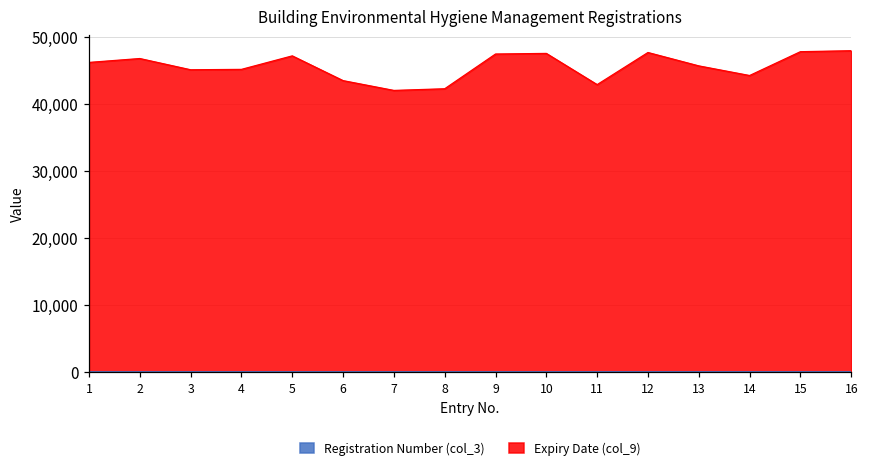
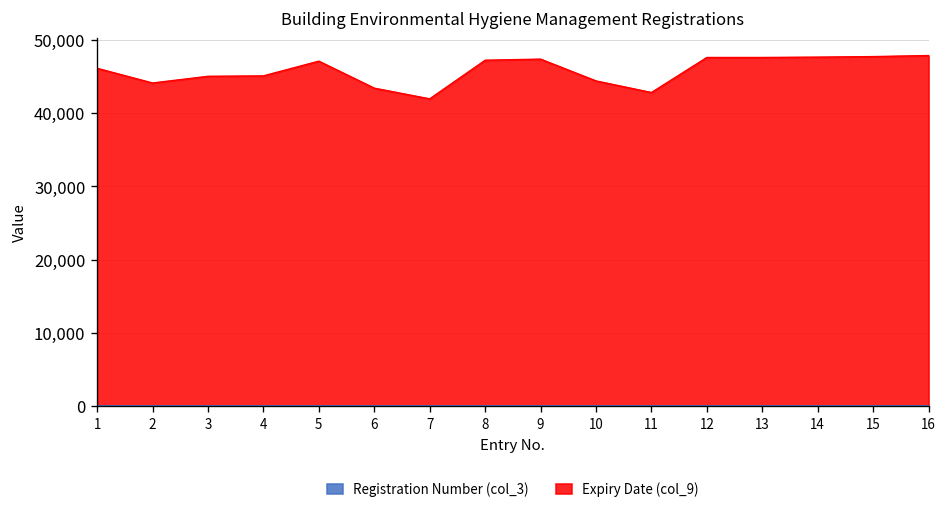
Expiry Date (col_9), 2: 47,000 -> 44,000
Expiry Date (col_9), 8: 42,000 -> 47,000
Expiry Date (col_9), 10: 48,000 -> 44,000
Expiry Date (col_9), 13: 46,000 -> 48,000
Expiry Date (col_9), 14: 44,000 -> 48,000
